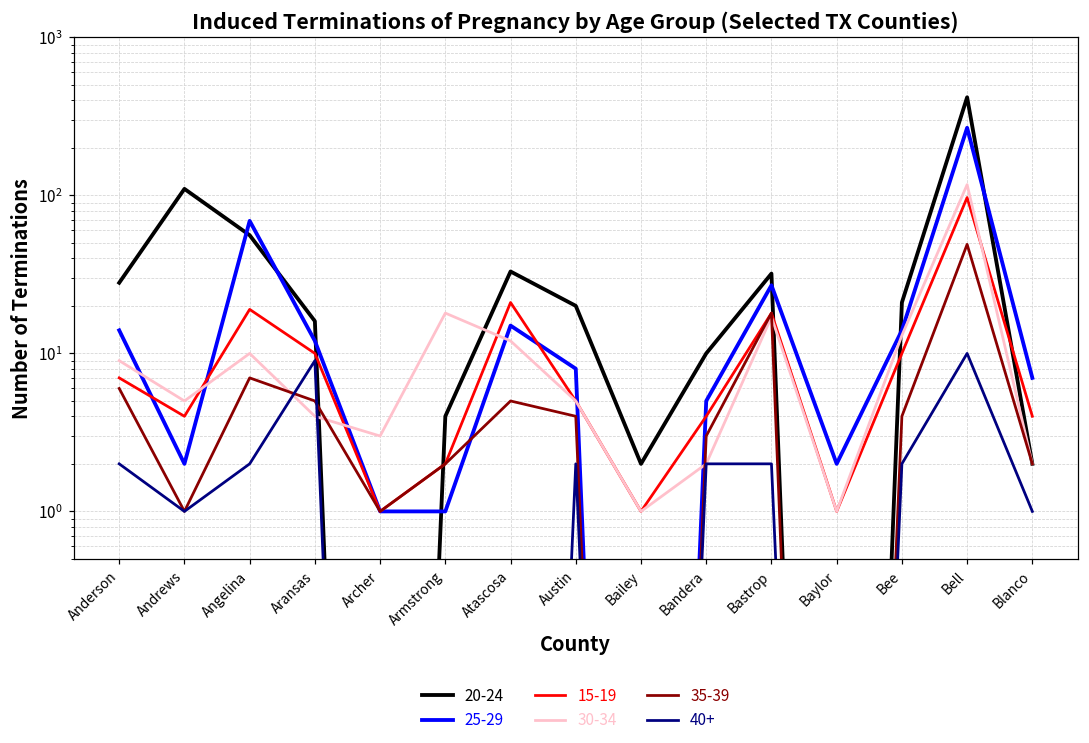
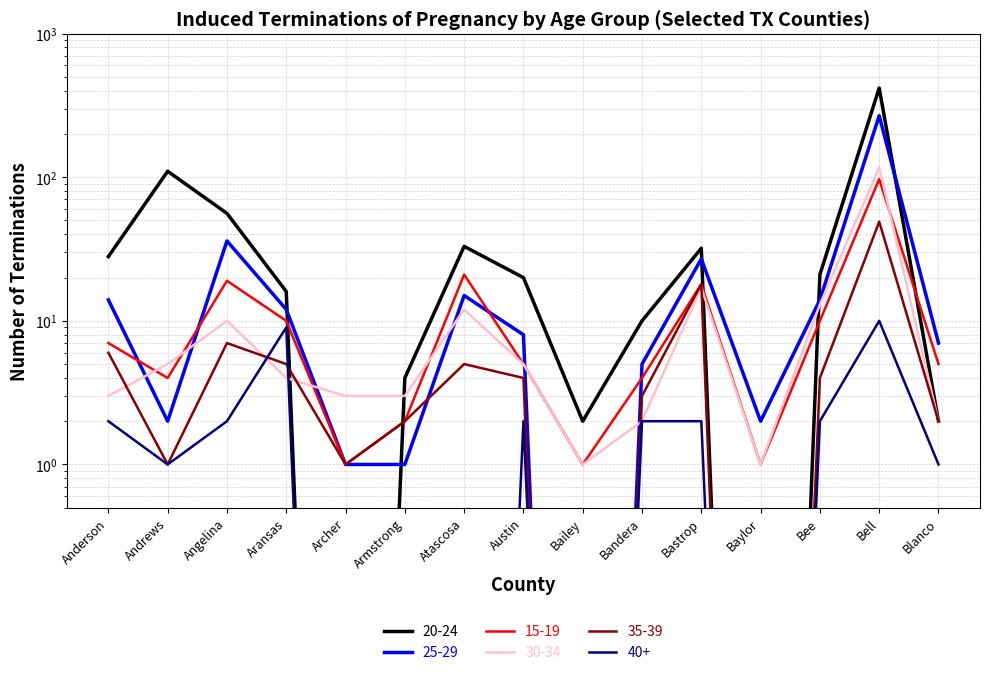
30-34, Anderson: 9 -> 3
25-29, Angelina: 70 -> 36
30-34, Armstrong: 18 -> 3
15-19, Blanco: 4 -> 5
